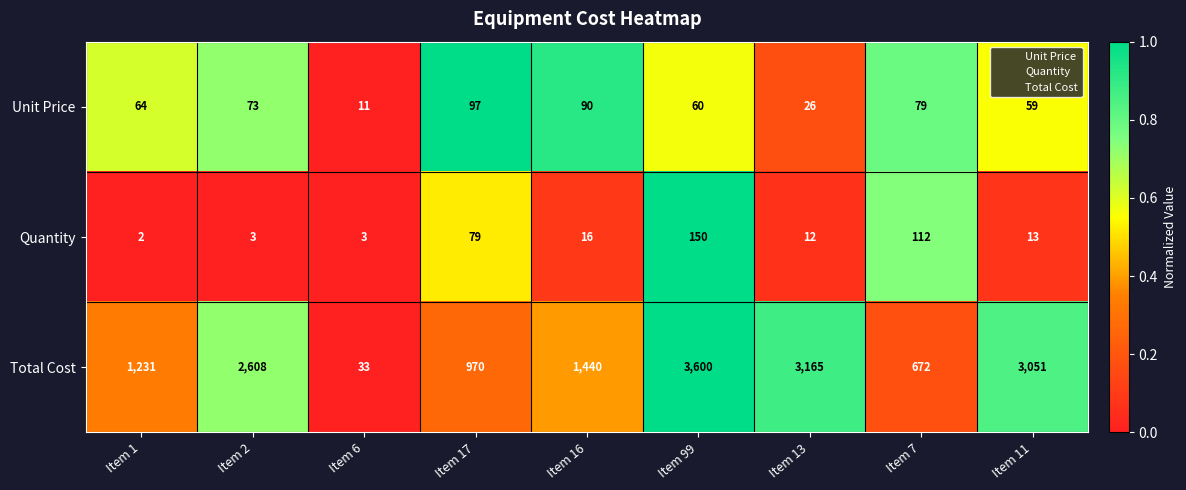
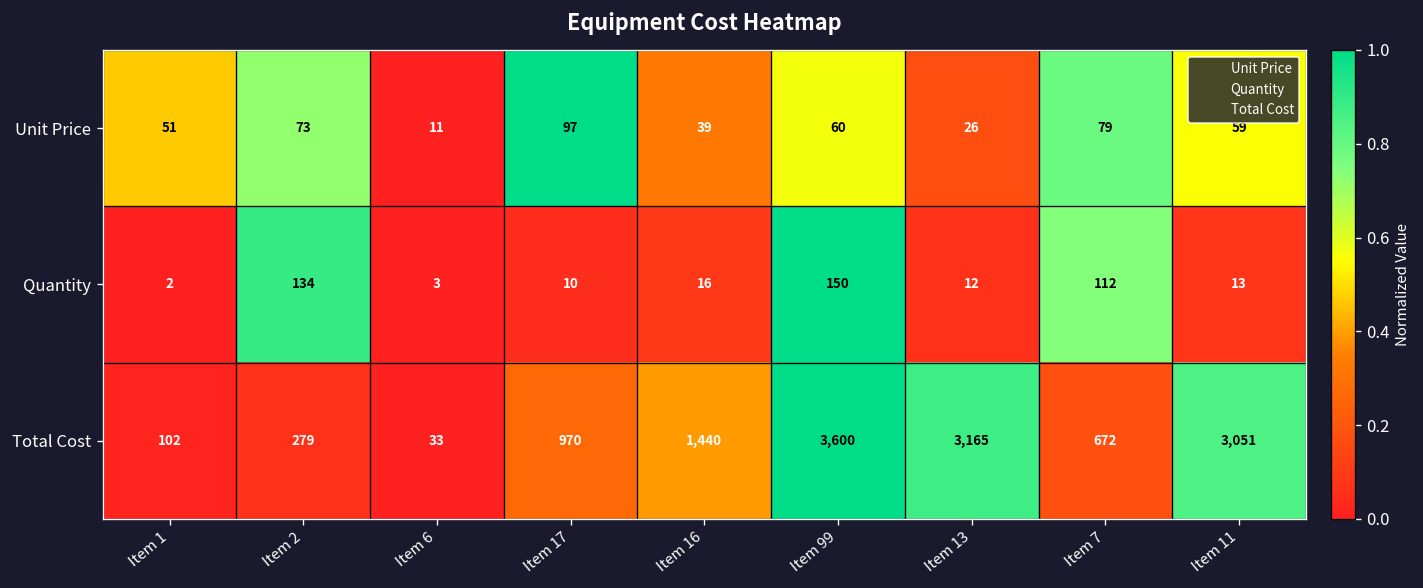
Unit Price, Item 1: 64 -> 51
Unit Price, Item 16: 90 -> 39
Quantity, Item 2: 3 -> 134
Quantity, Item 17: 79 -> 10
Total Cost, Item 1: 1,231 -> 102
Total Cost, Item 2: 2,608 -> 279
